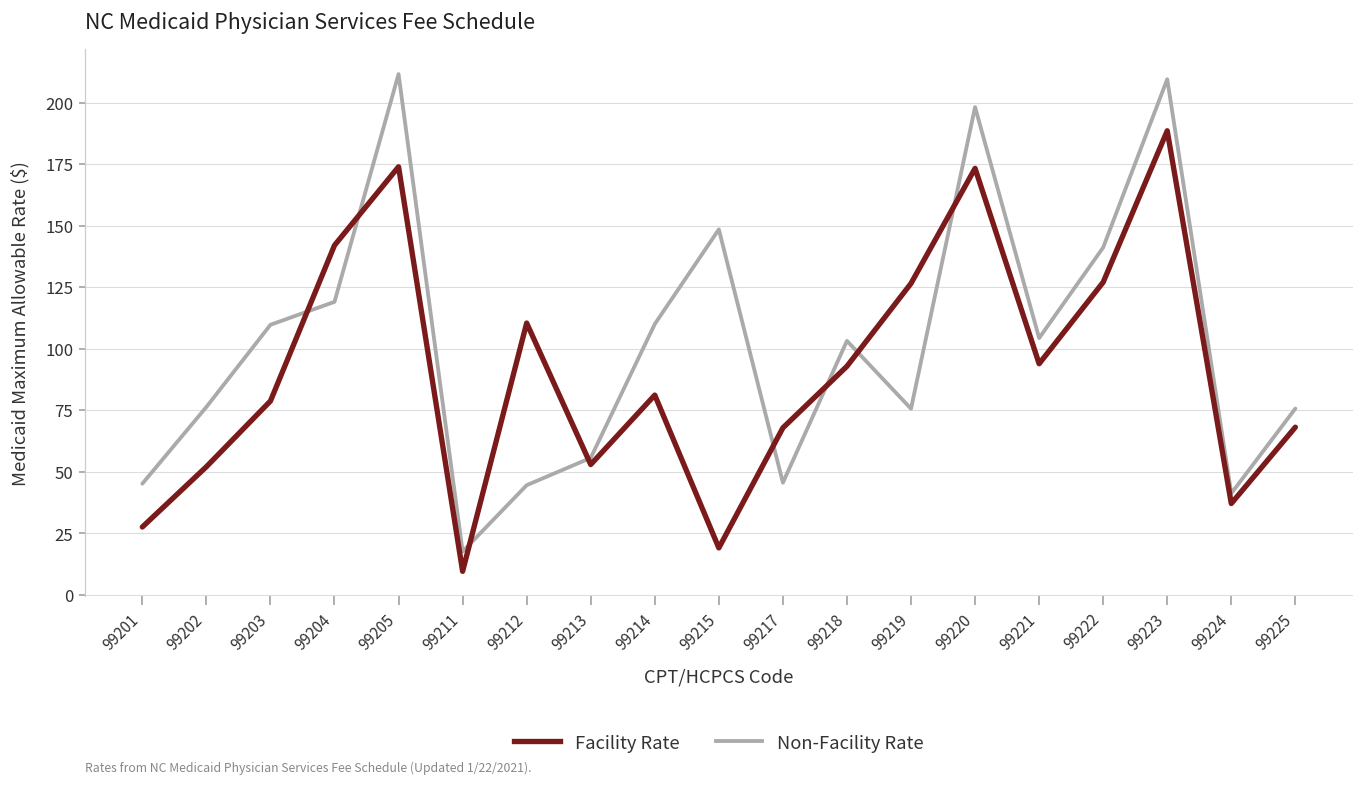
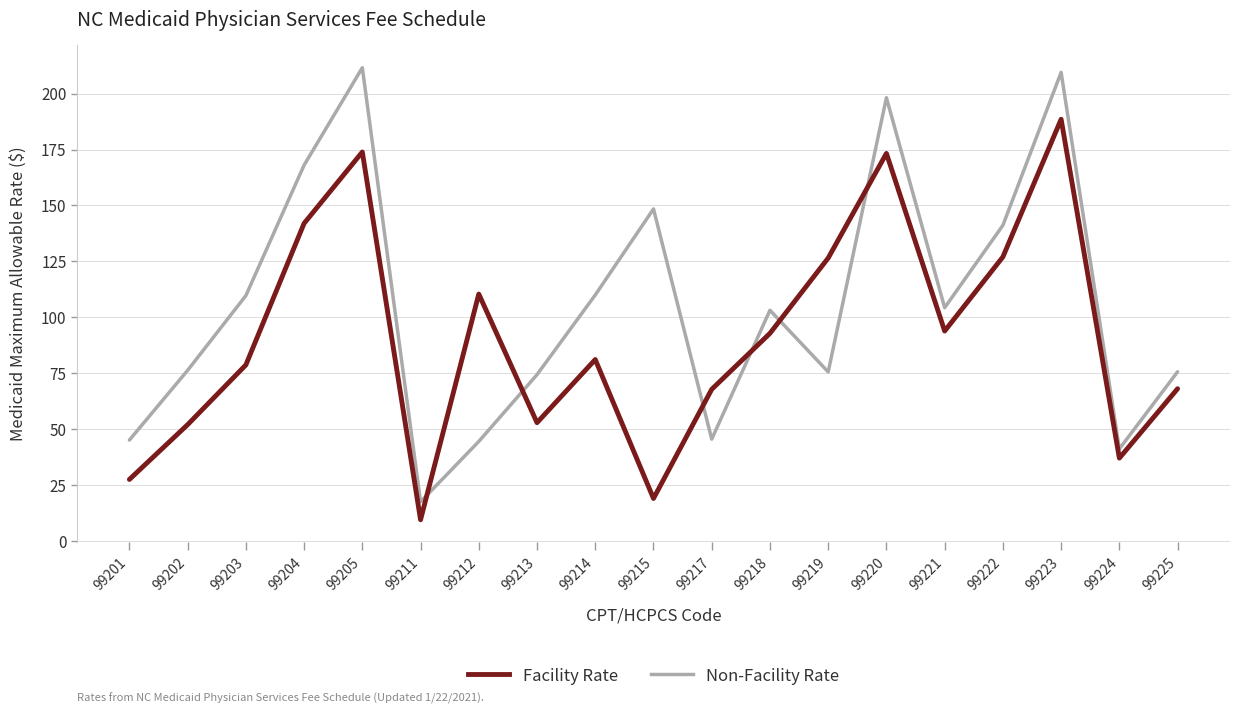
Non-Facility Rate, 99204: 119 -> 168
Non-Facility Rate, 99213: 56 -> 74
